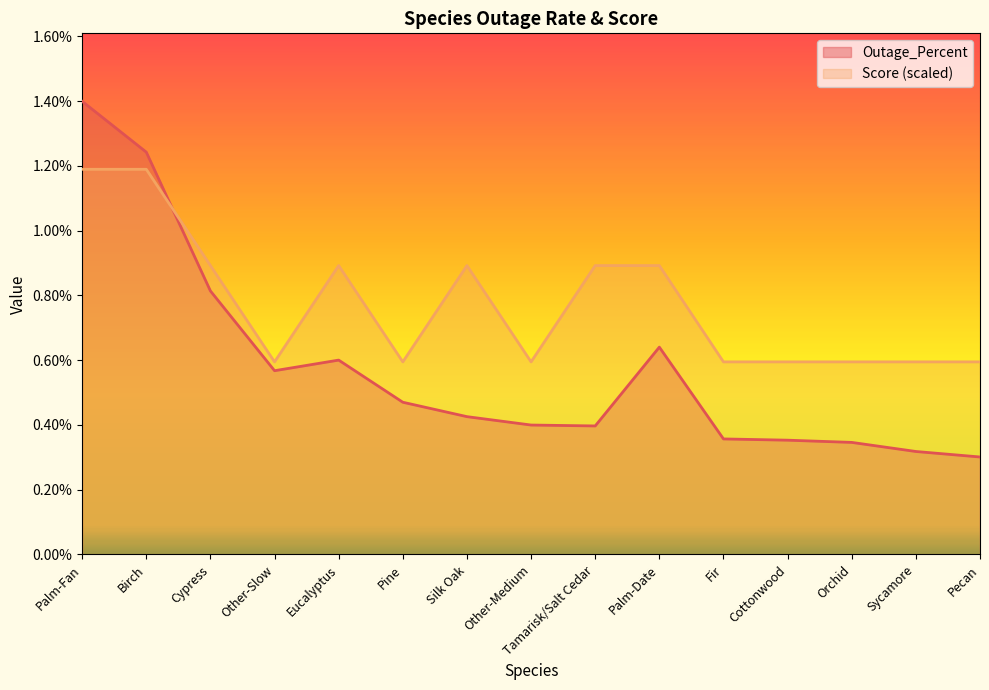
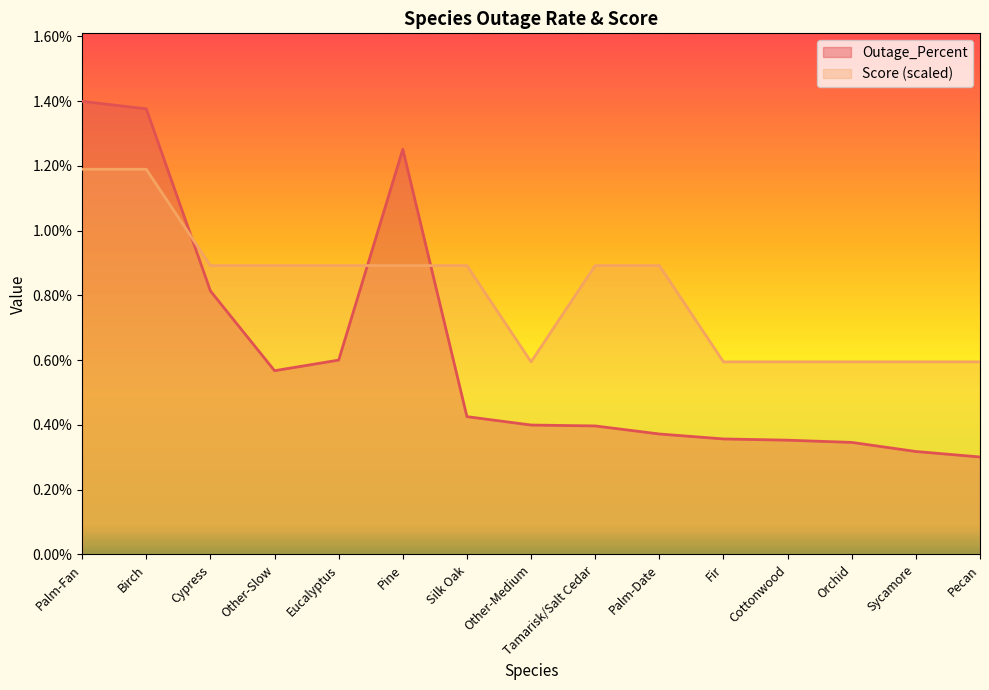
Outage_Percent, Birch: 1.24% -> 1.38%
Score (scaled), Other-Slow: 0.59% -> 0.89%
Outage_Percent, Pine: 0.47% -> 1.25%
Score (scaled), Pine: 0.59% -> 0.89%
Outage_Percent, Palm-Date: 0.64% -> 0.37%
